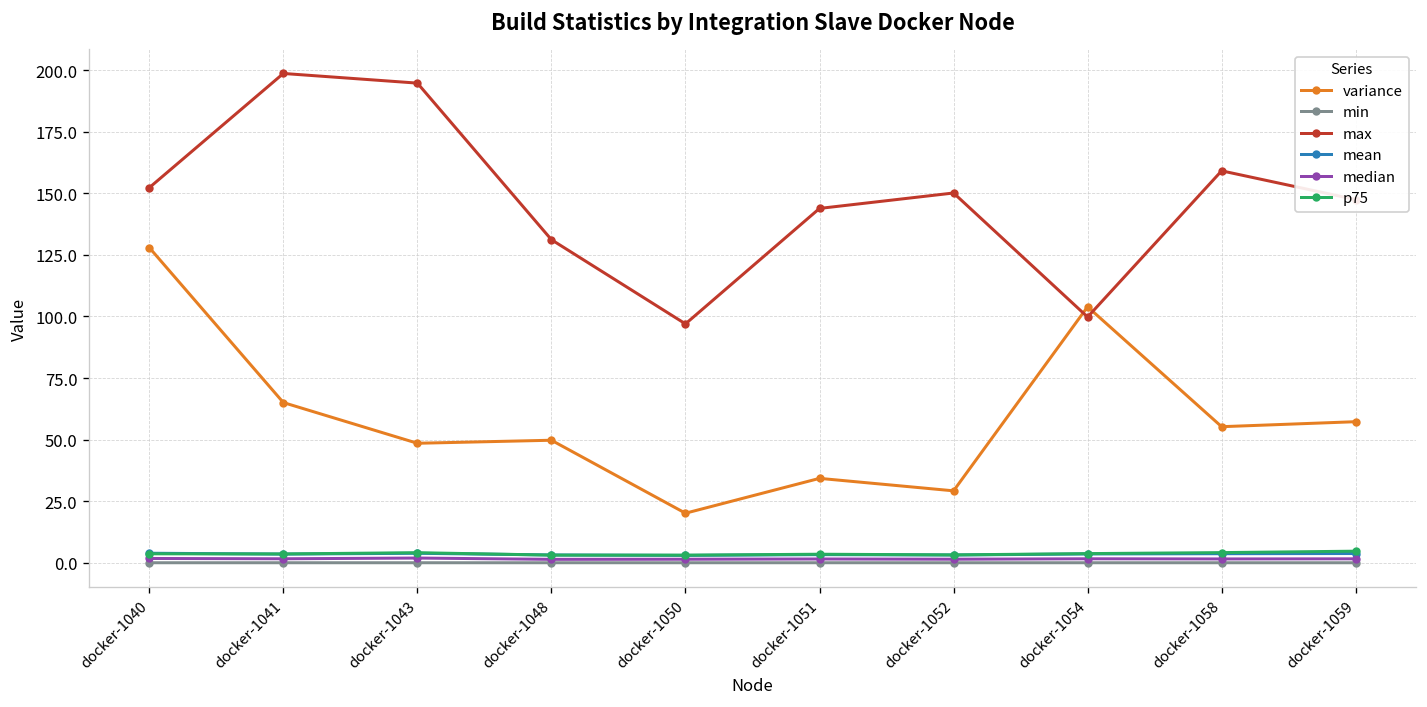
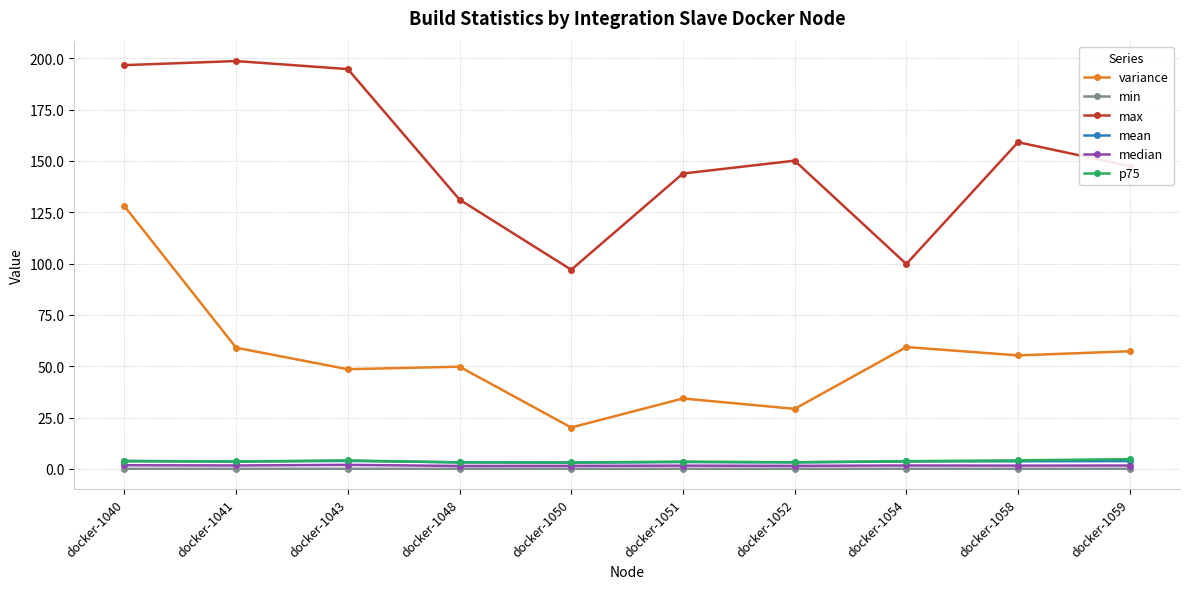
max, docker-1040: 152 -> 197
variance, docker-1041: 65 -> 59
variance, docker-1054: 104 -> 59
